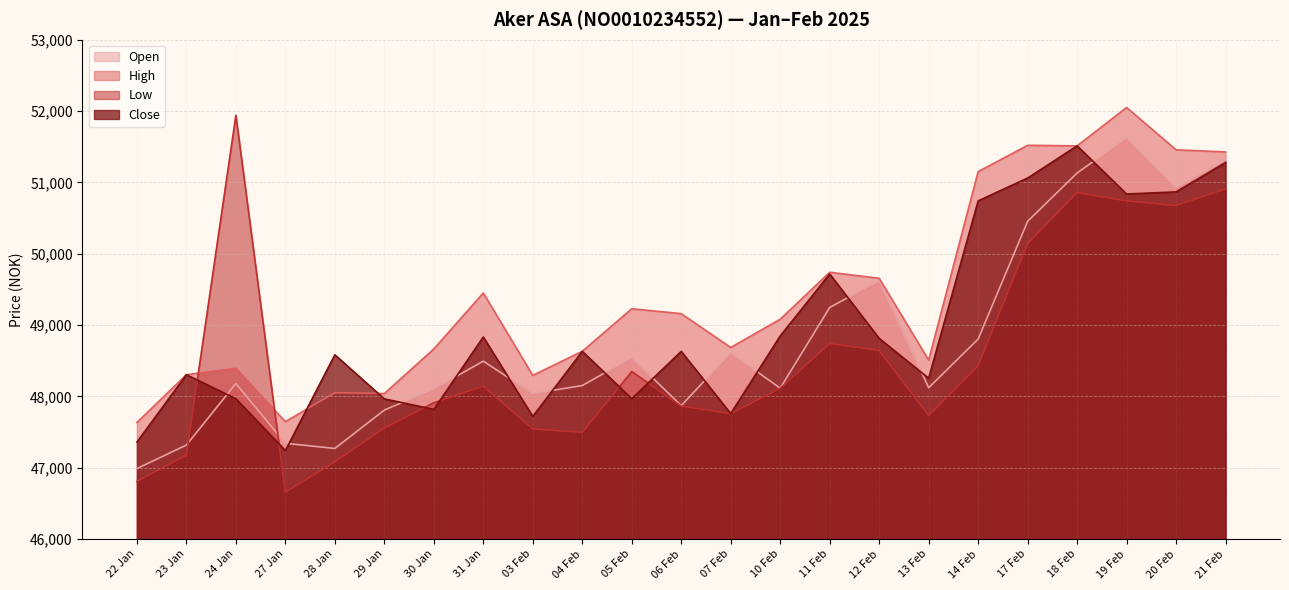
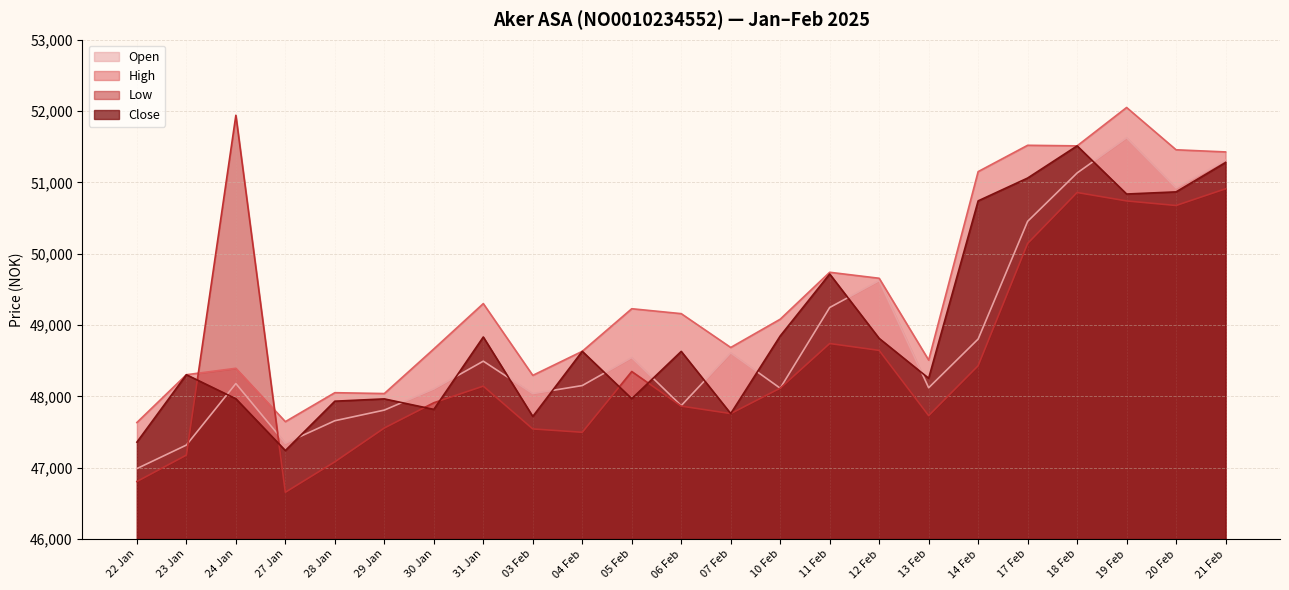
Open, 28 Jan: 47,300 -> 47,700
Close, 28 Jan: 48,600 -> 47,900
High, 31 Jan: 49,500 -> 49,300
